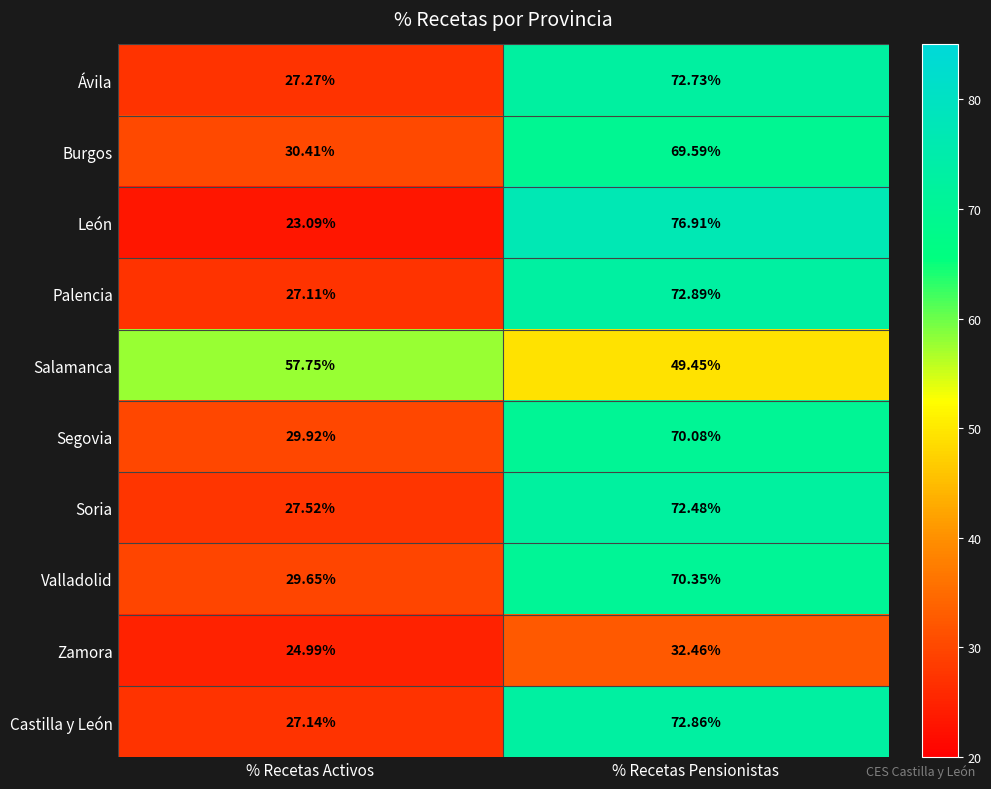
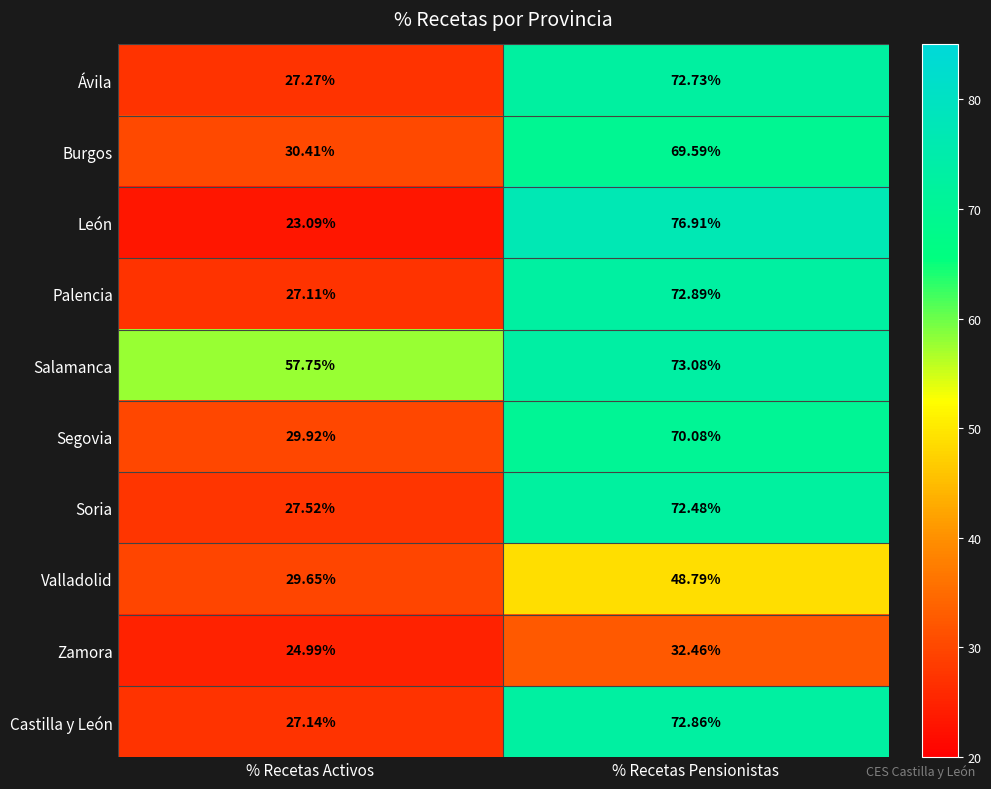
Salamanca, % Recetas Pensionistas: 49.45% -> 73.08%
Valladolid, % Recetas Pensionistas: 70.35% -> 48.79%
